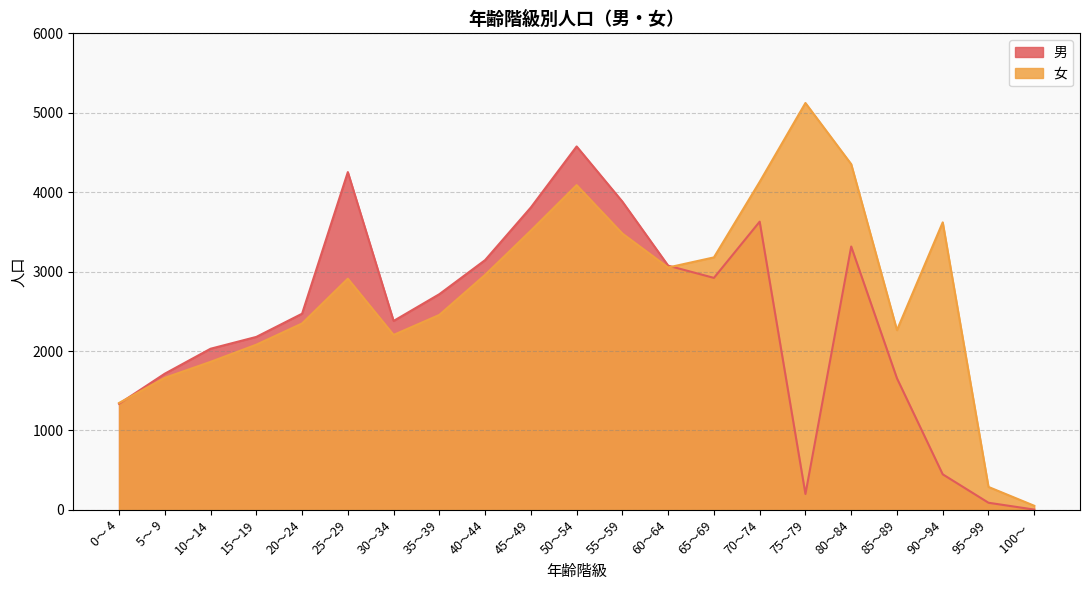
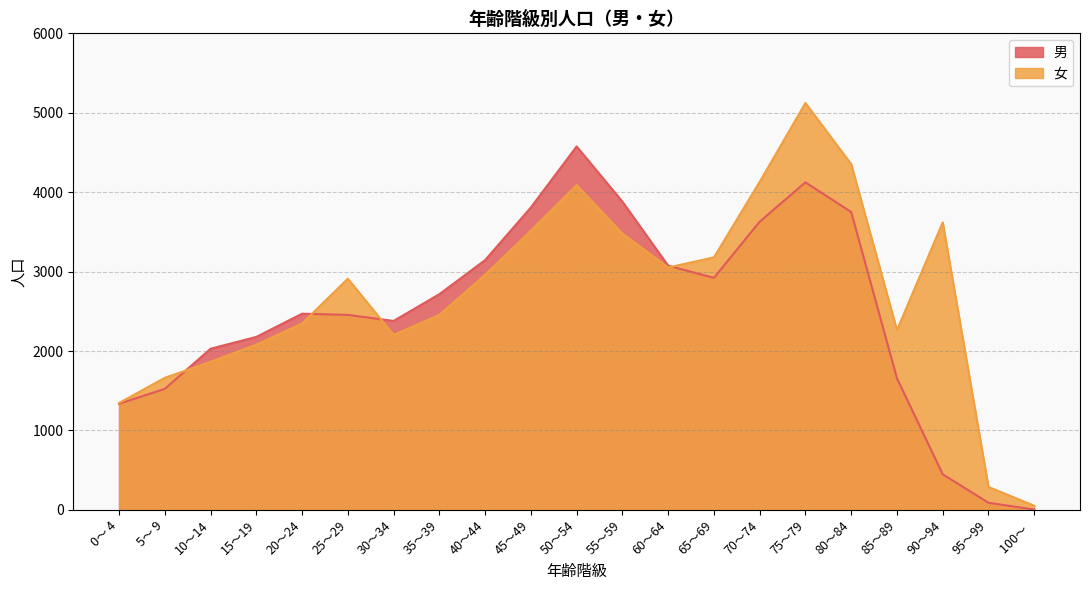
男, 5～ 9: 1700 -> 1500
男, 25～29: 4300 -> 2500
男, 75～79: 200 -> 4100
男, 80～84: 3300 -> 3800
